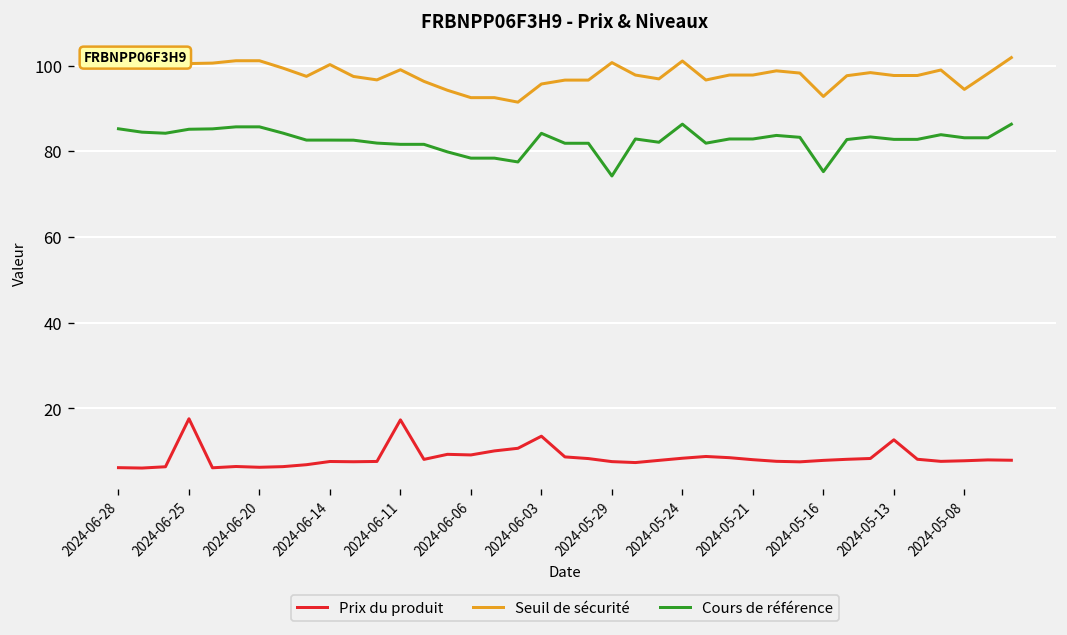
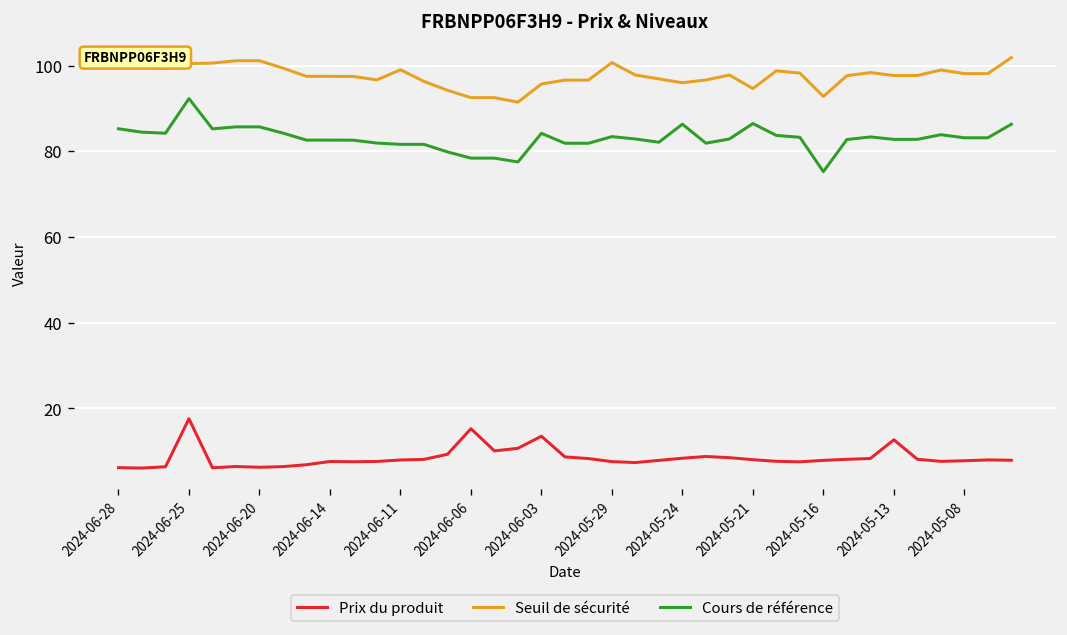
Cours de référence, 2024-06-25: 85 -> 92
Seuil de sécurité, 2024-06-14: 100 -> 97
Prix du produit, 2024-06-11: 17 -> 8
Prix du produit, 2024-06-06: 9 -> 15
Cours de référence, 2024-05-29: 74 -> 83
Seuil de sécurité, 2024-05-24: 101 -> 96
Seuil de sécurité, 2024-05-21: 98 -> 95
Cours de référence, 2024-05-21: 83 -> 86
Seuil de sécurité, 2024-05-08: 94 -> 98
